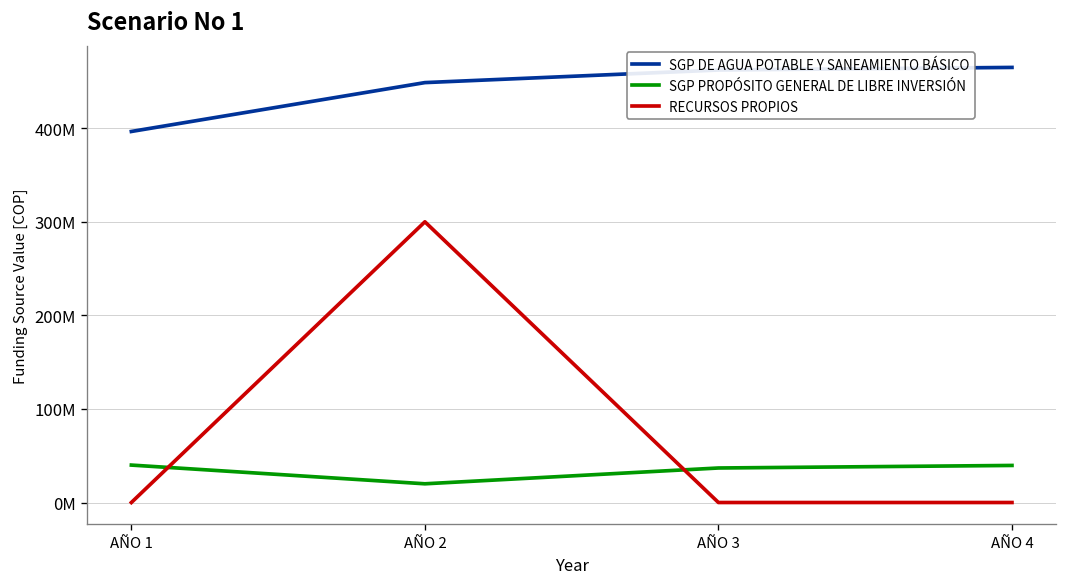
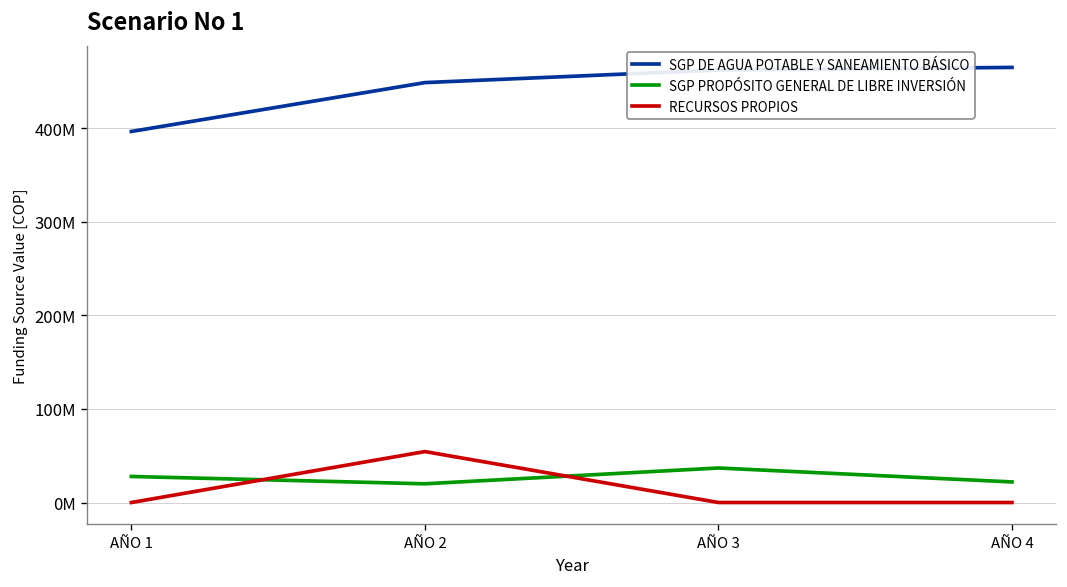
SGP PROPÓSITO GENERAL DE LIBRE INVERSIÓN, AÑO 1: 40000000 -> 30000000
RECURSOS PROPIOS, AÑO 2: 300000000 -> 50000000
SGP PROPÓSITO GENERAL DE LIBRE INVERSIÓN, AÑO 4: 40000000 -> 20000000
